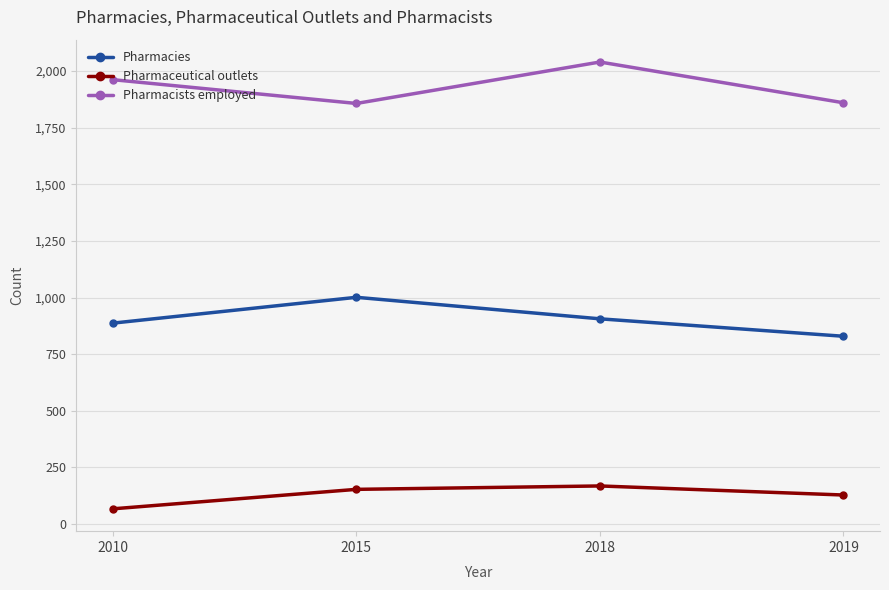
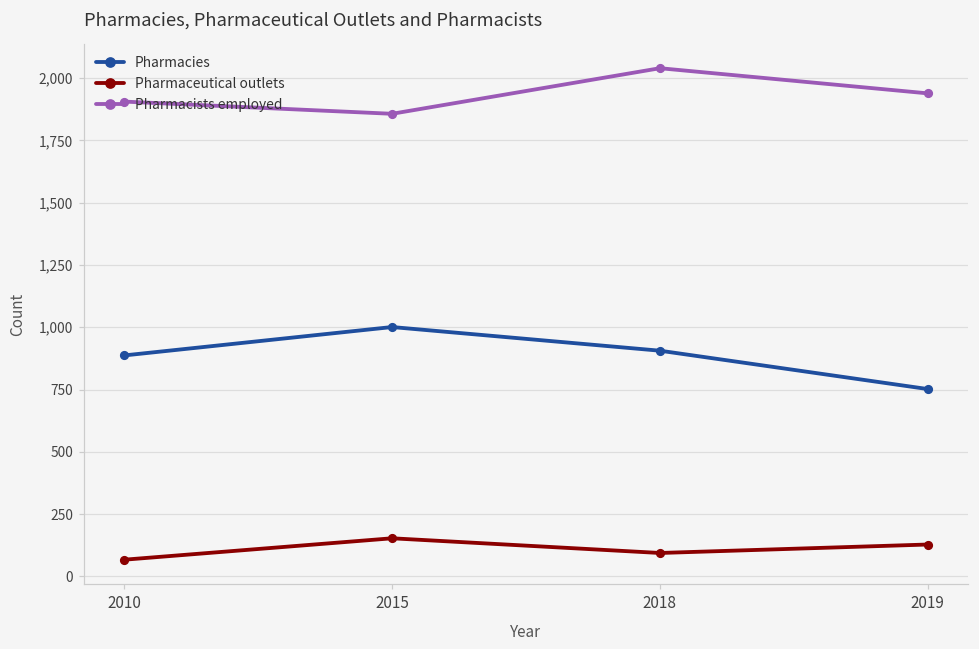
Pharmacists employed, 2010: 1,960 -> 1,910
Pharmaceutical outlets, 2018: 170 -> 90
Pharmacies, 2019: 830 -> 750
Pharmacists employed, 2019: 1,860 -> 1,940
